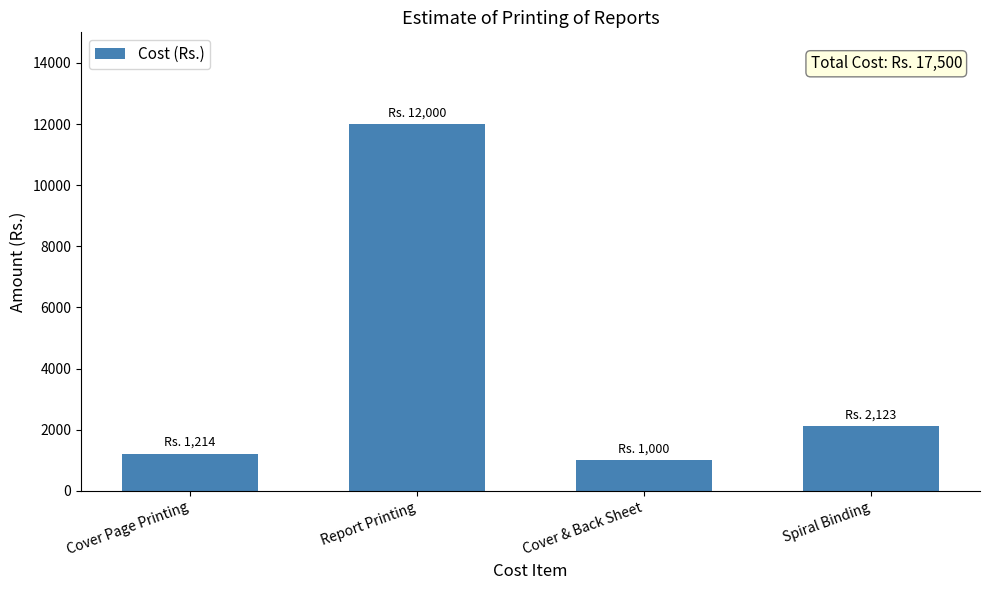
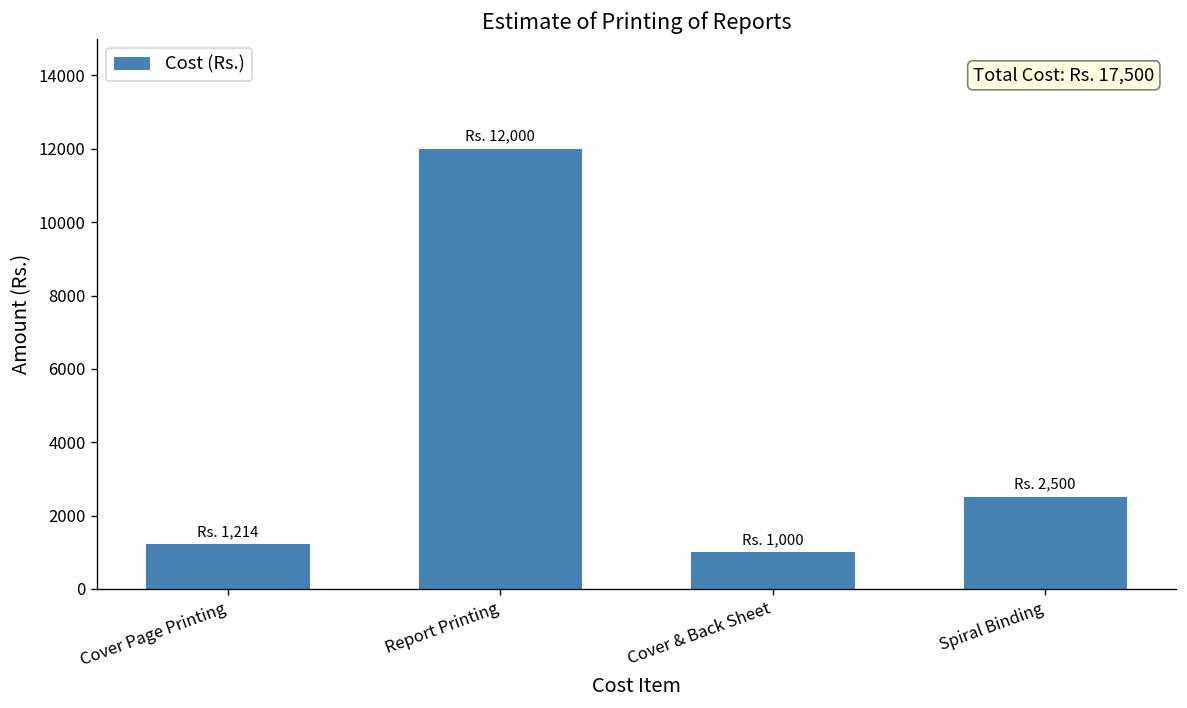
Spiral Binding: 2,123 -> 2,500
